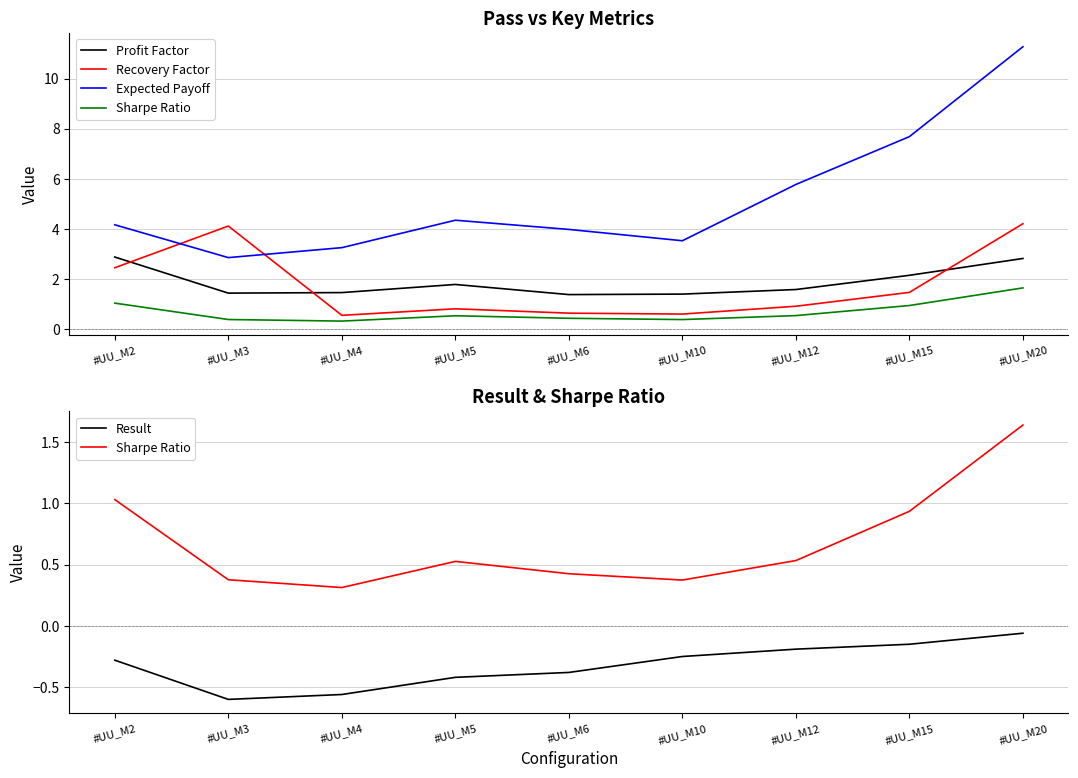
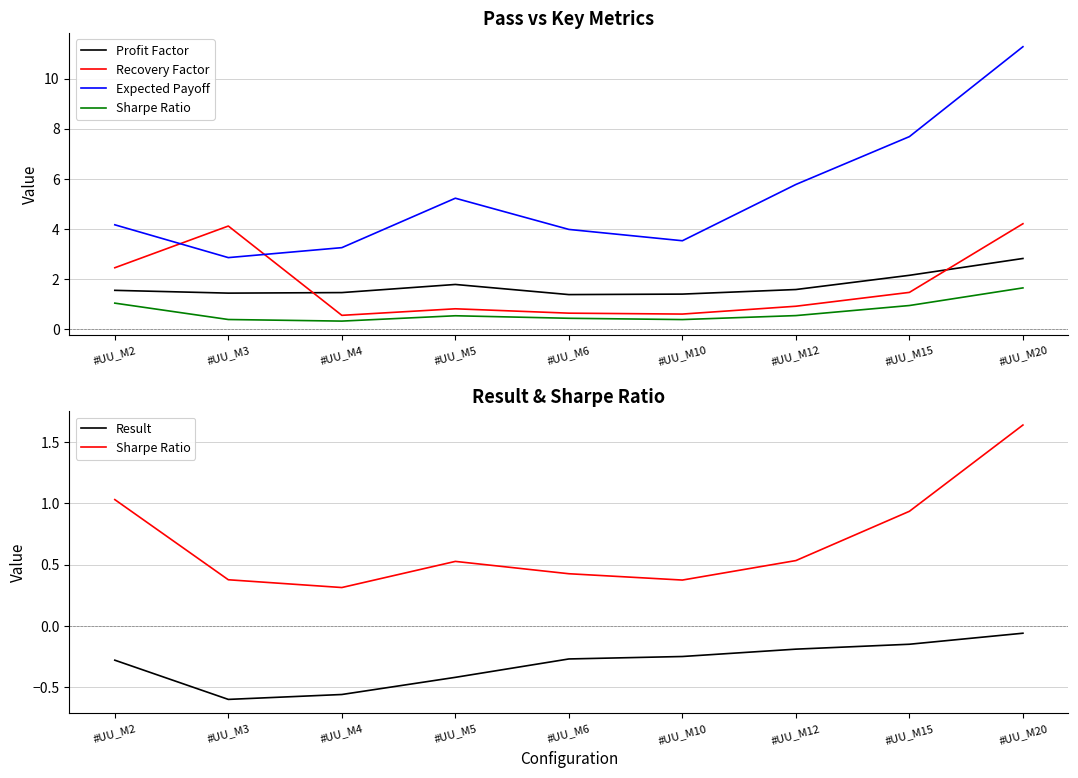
Pass vs Key Metrics, Profit Factor, #UU_M2: 2.9 -> 1.5
Pass vs Key Metrics, Expected Payoff, #UU_M5: 4.3 -> 5.2
Result & Sharpe Ratio, Result, #UU_M6: -0.38 -> -0.27
